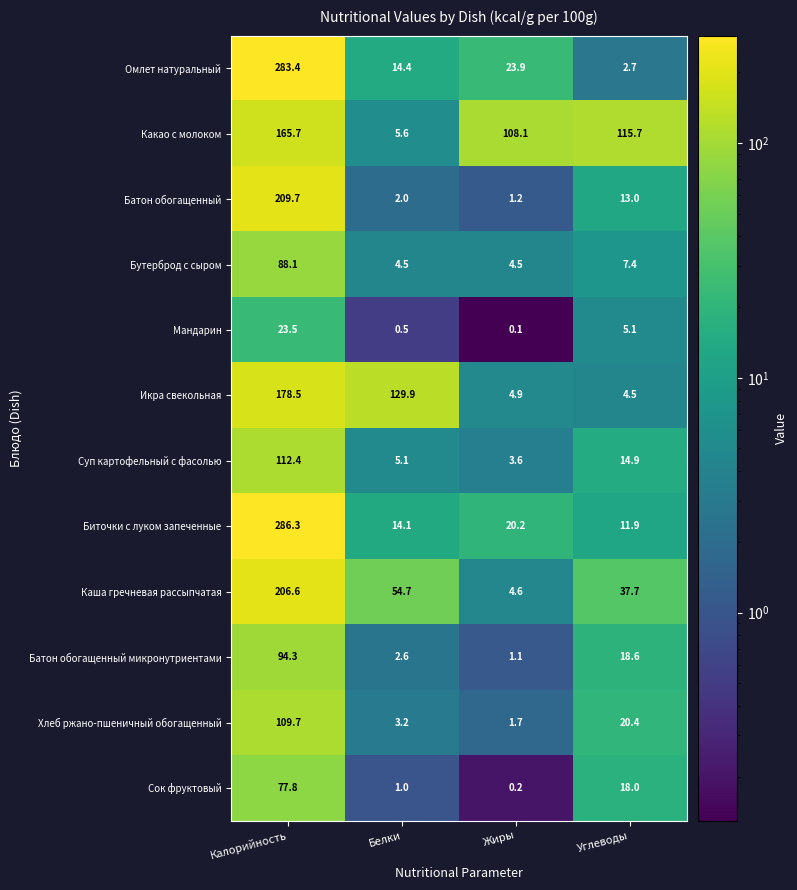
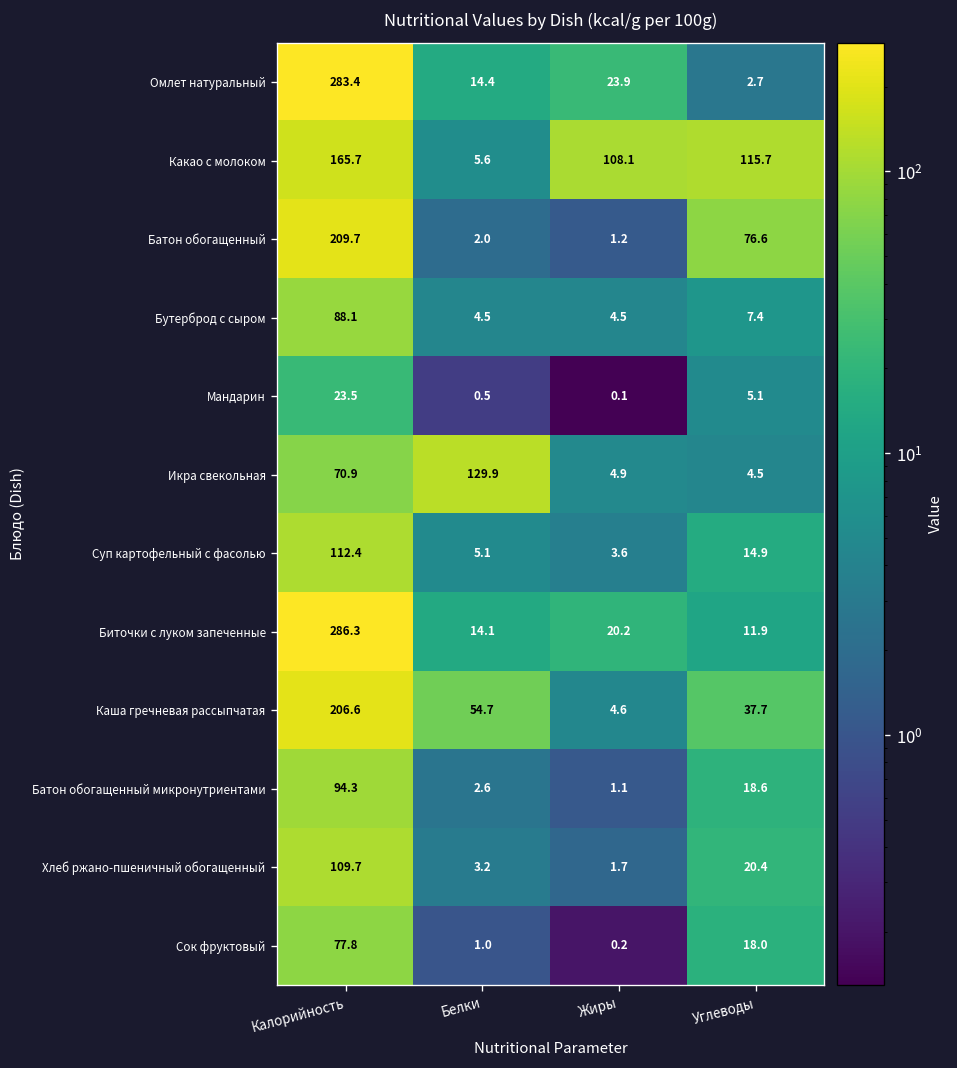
Батон обогащенный, Углеводы: 13.0 -> 76.6
Икра свекольная, Калорийность: 178.5 -> 70.9
